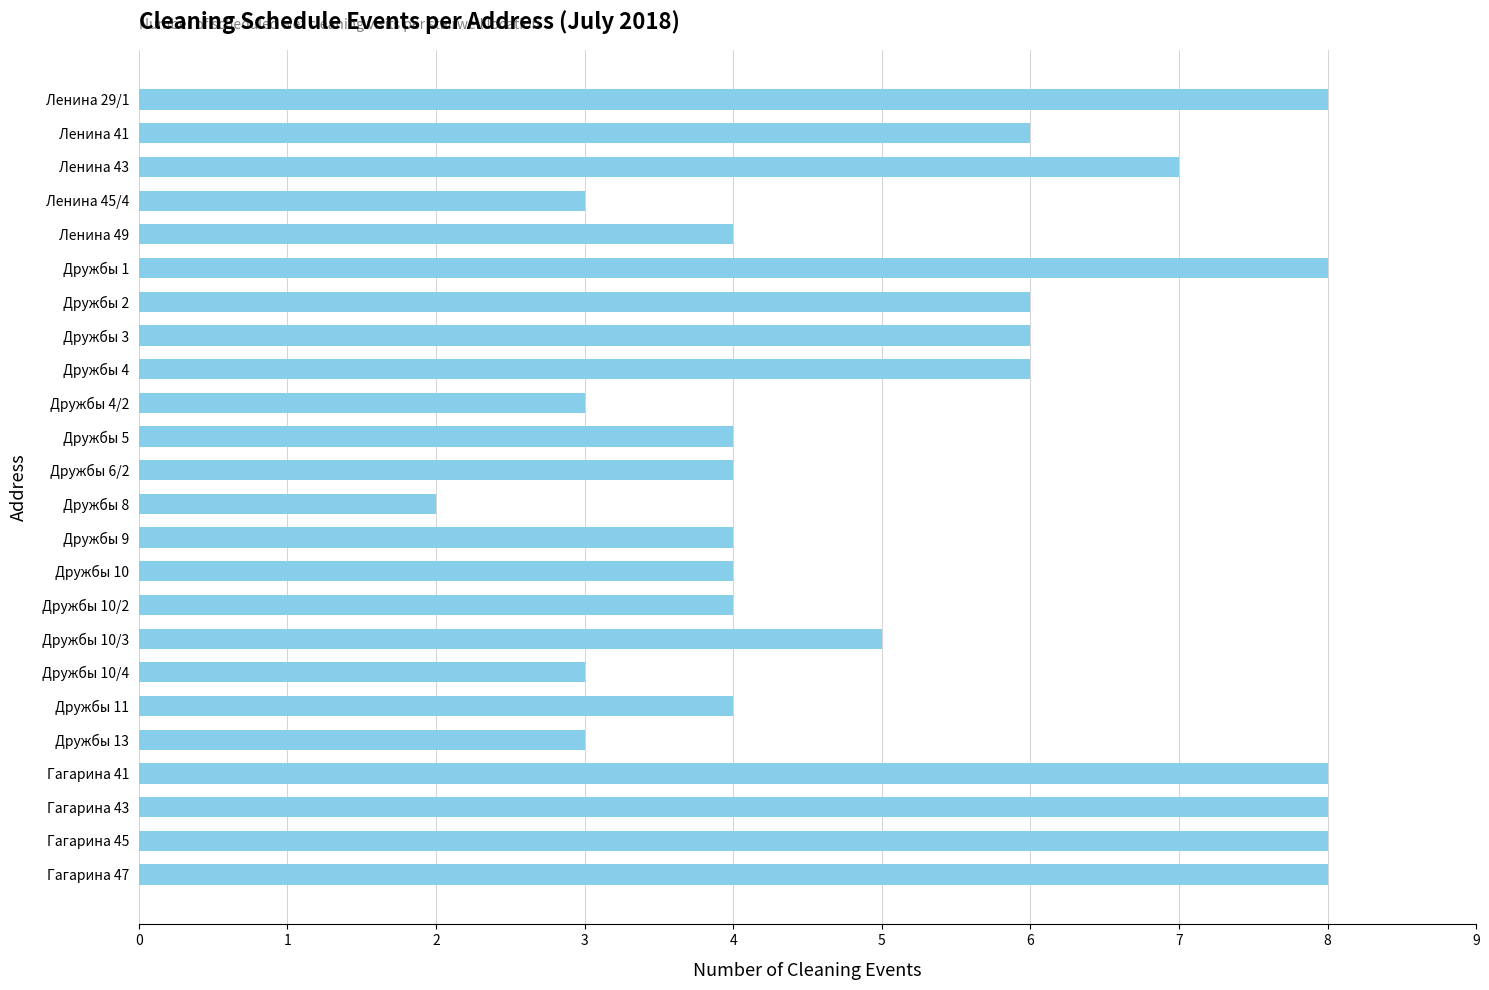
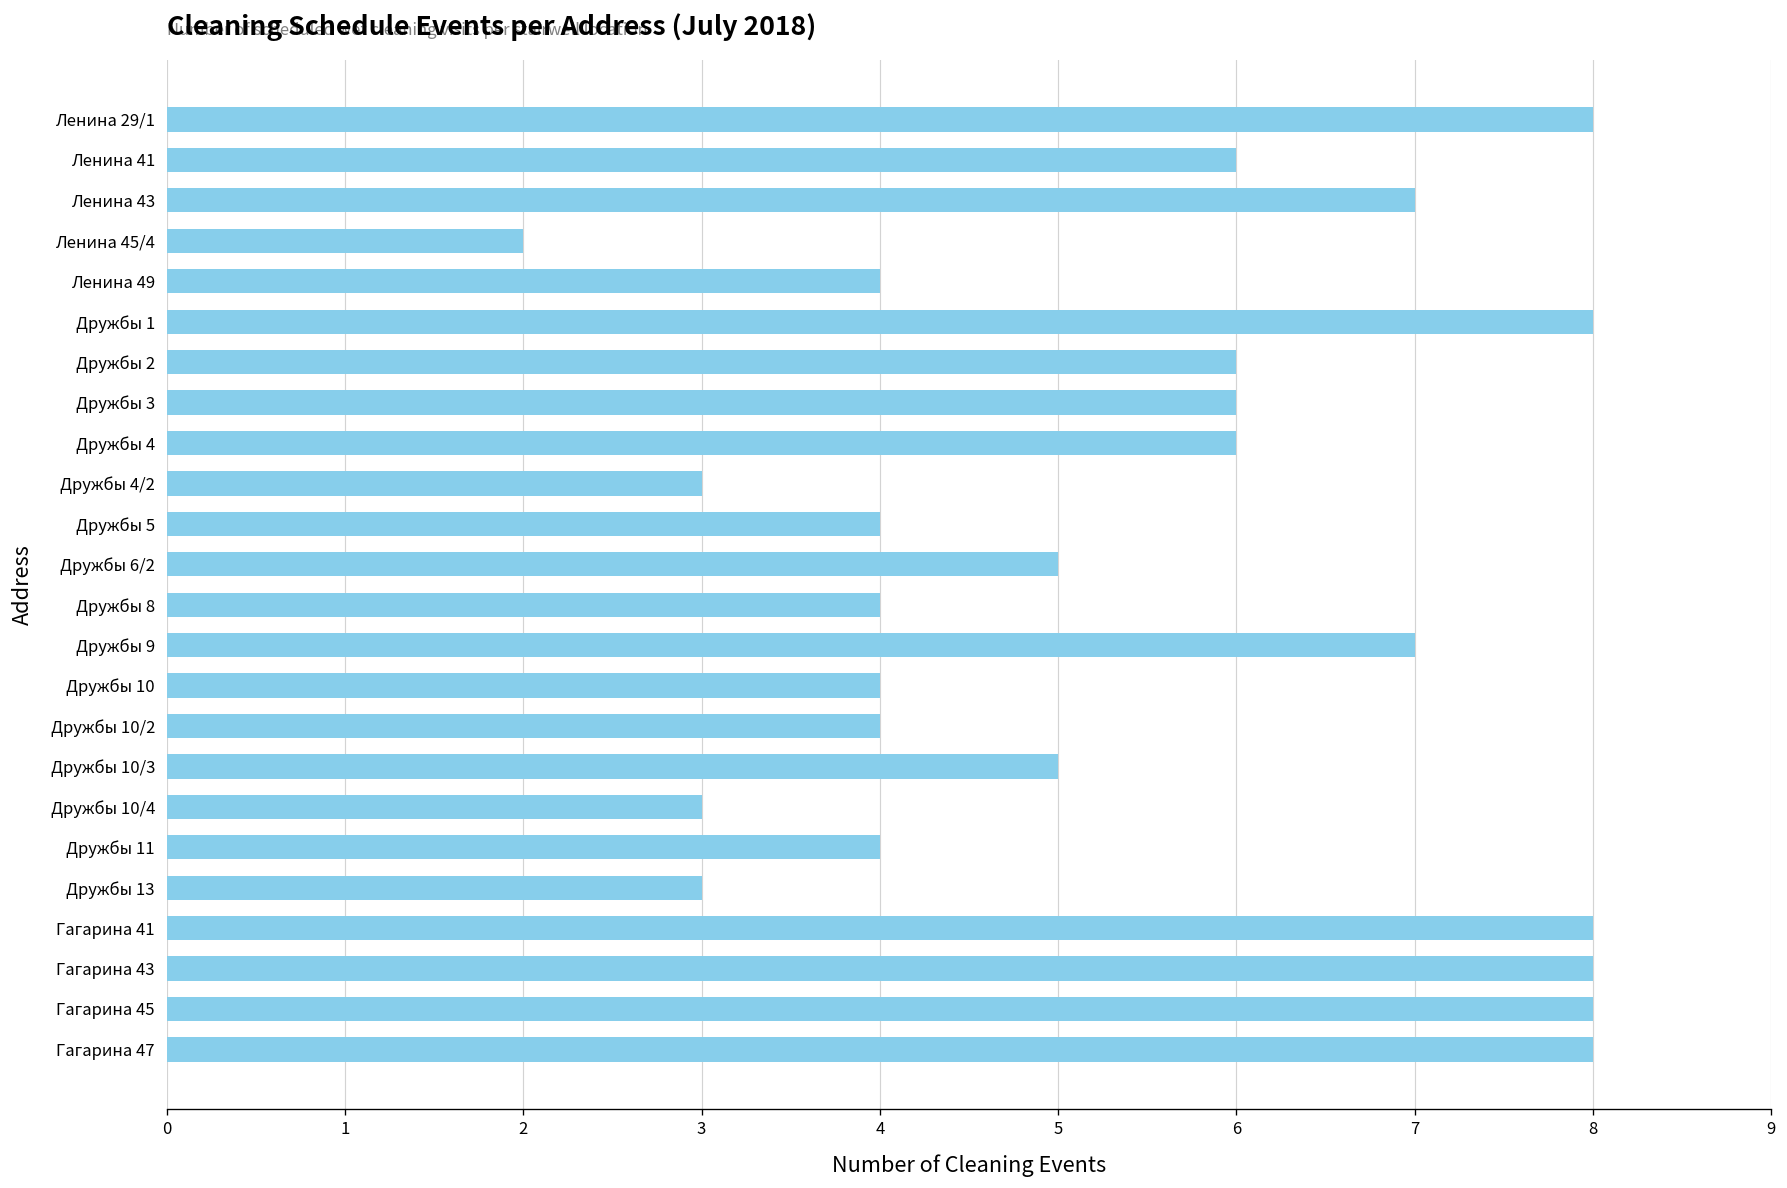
Ленина 45/4: 3 -> 2
Дружбы 6/2: 4 -> 5
Дружбы 8: 2 -> 4
Дружбы 9: 4 -> 7
